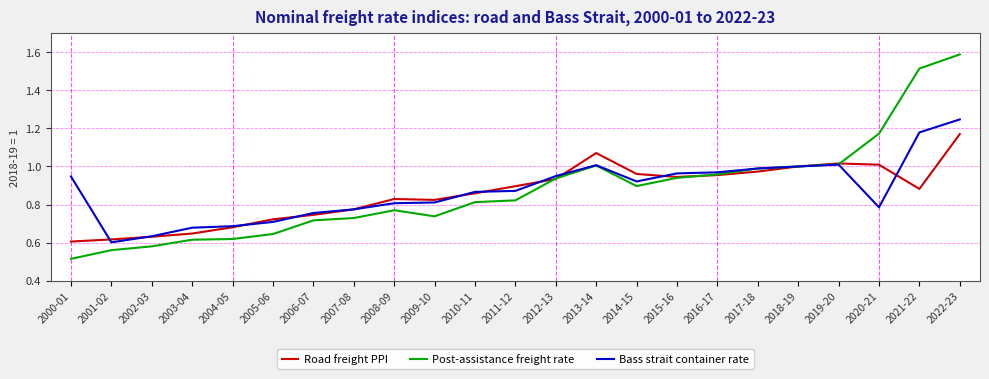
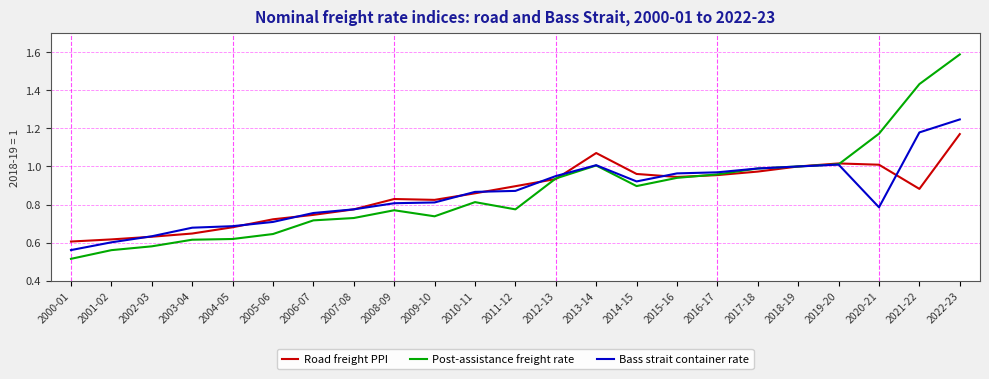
Bass strait container rate, 2000-01: 0.95 -> 0.56
Post-assistance freight rate, 2011-12: 0.82 -> 0.77
Post-assistance freight rate, 2021-22: 1.51 -> 1.43
